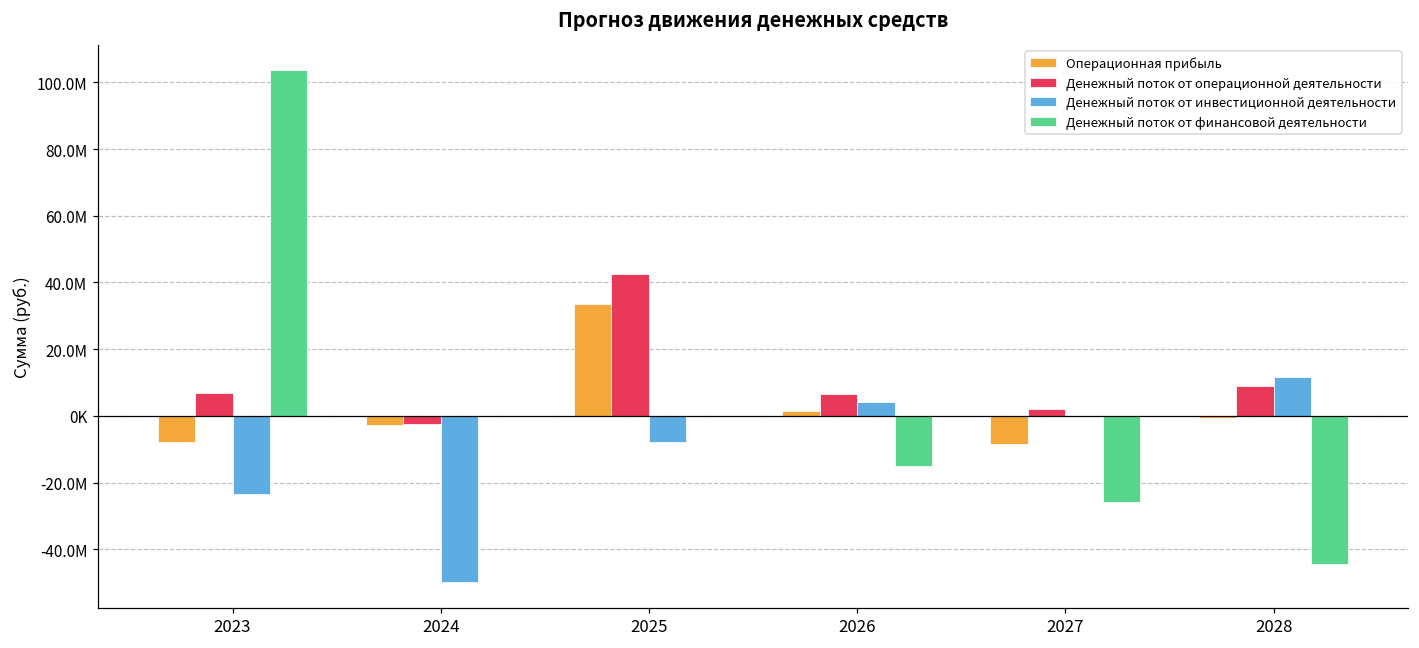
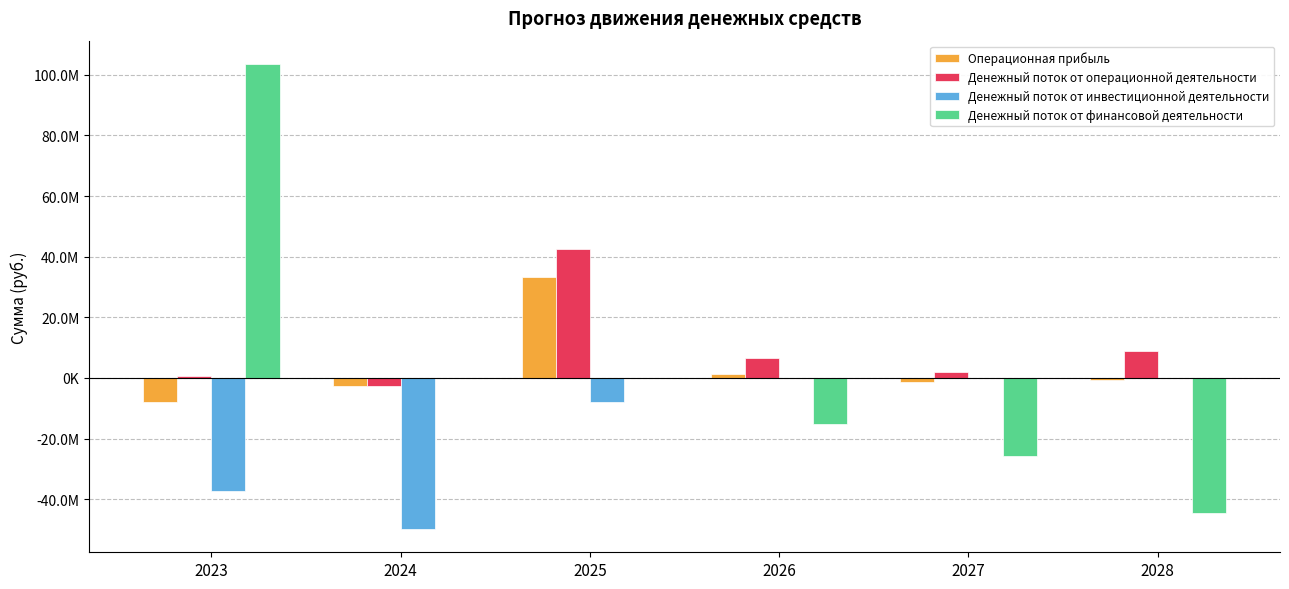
Денежный поток от операционной деятельности, 2023: 7000000 -> 1000000
Денежный поток от инвестиционной деятельности, 2023: -24000000 -> -37000000
Денежный поток от инвестиционной деятельности, 2026: 4000000 -> 0
Операционная прибыль, 2027: -9000000 -> -1000000
Денежный поток от инвестиционной деятельности, 2028: 11000000 -> 0
